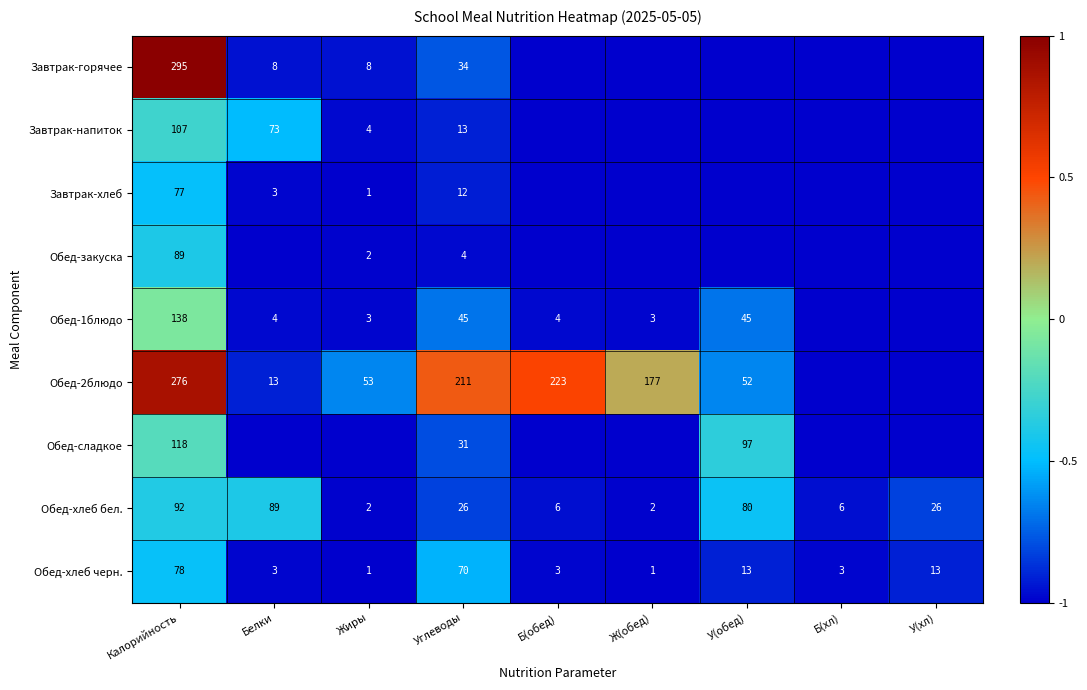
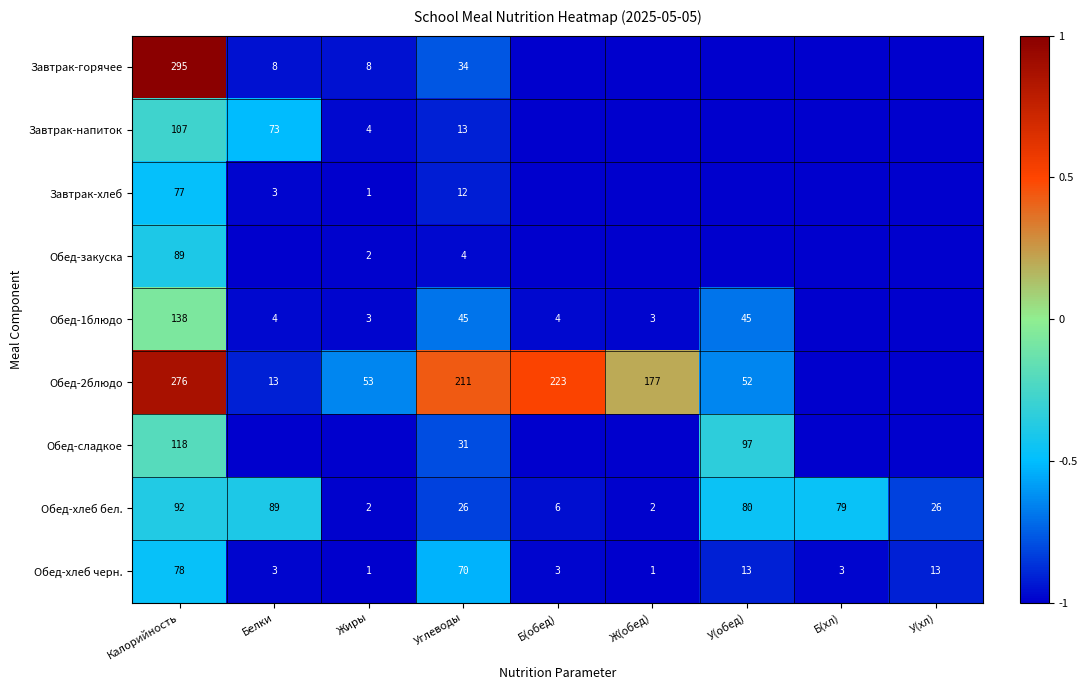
Обед-хлеб бел., Б(хл): 6 -> 79
